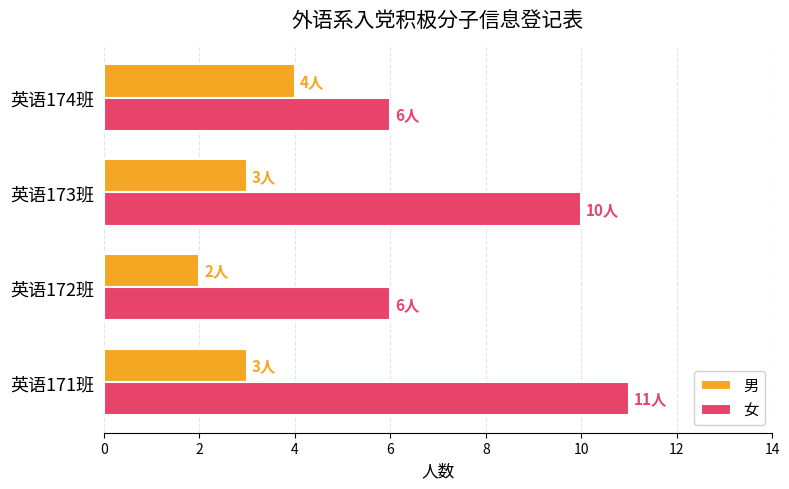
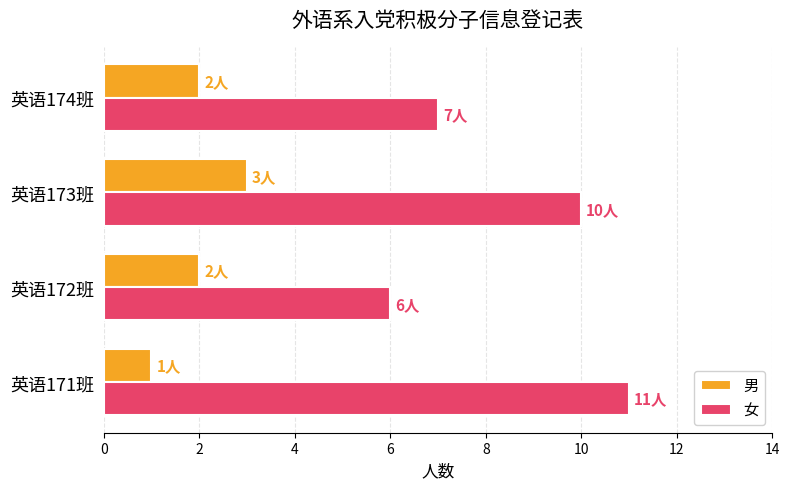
男, 英语174班: 4人 -> 2人
女, 英语174班: 6人 -> 7人
男, 英语171班: 3人 -> 1人
